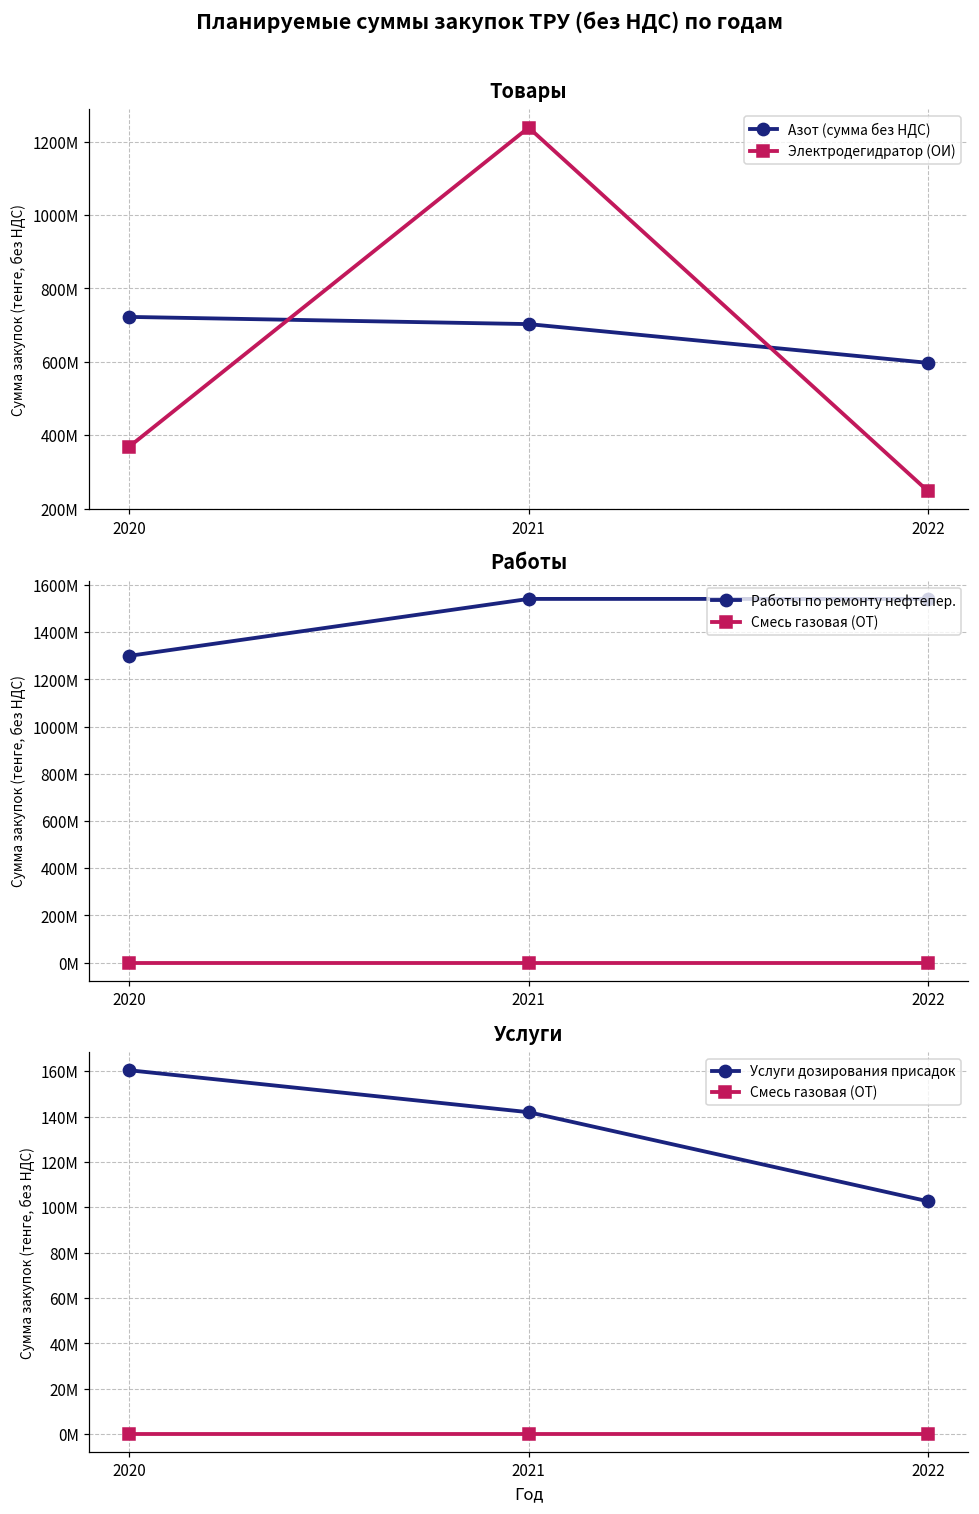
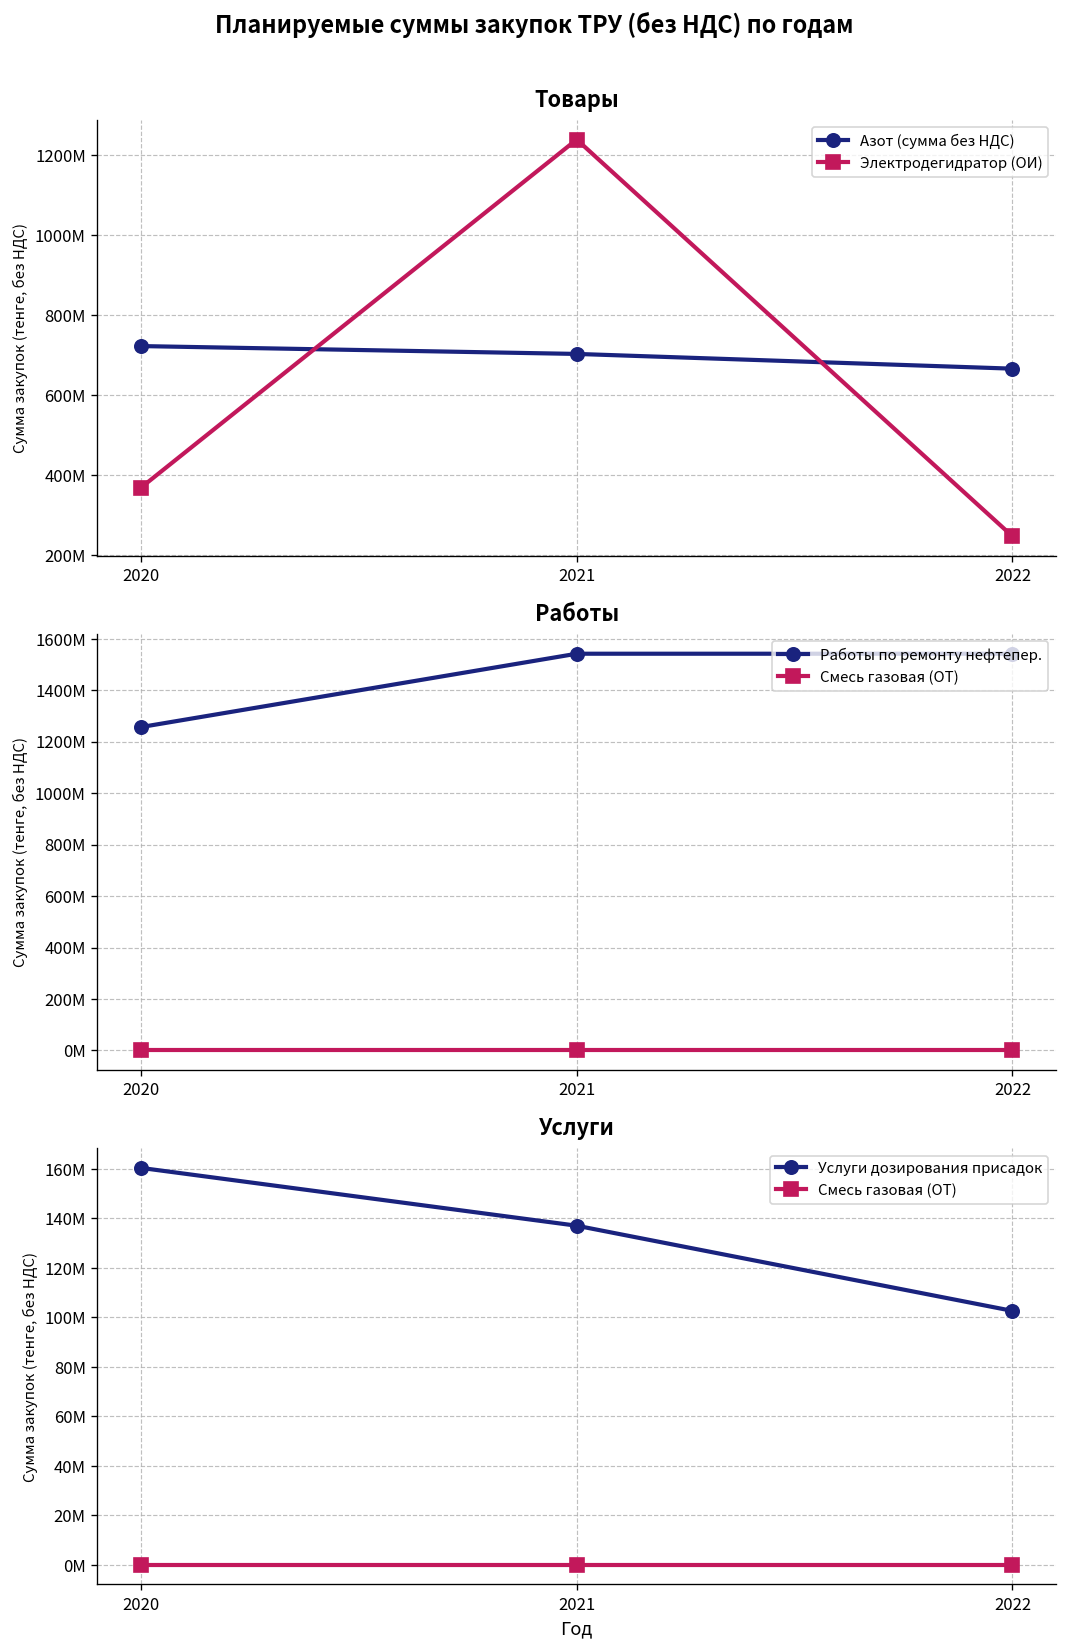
Товары, Азот (сумма без НДС), 2022: 600000000 -> 670000000
Работы, Работы по ремонту нефтепер., 2020: 1300000000 -> 1260000000
Услуги, Услуги дозирования присадок, 2021: 142000000 -> 137000000
